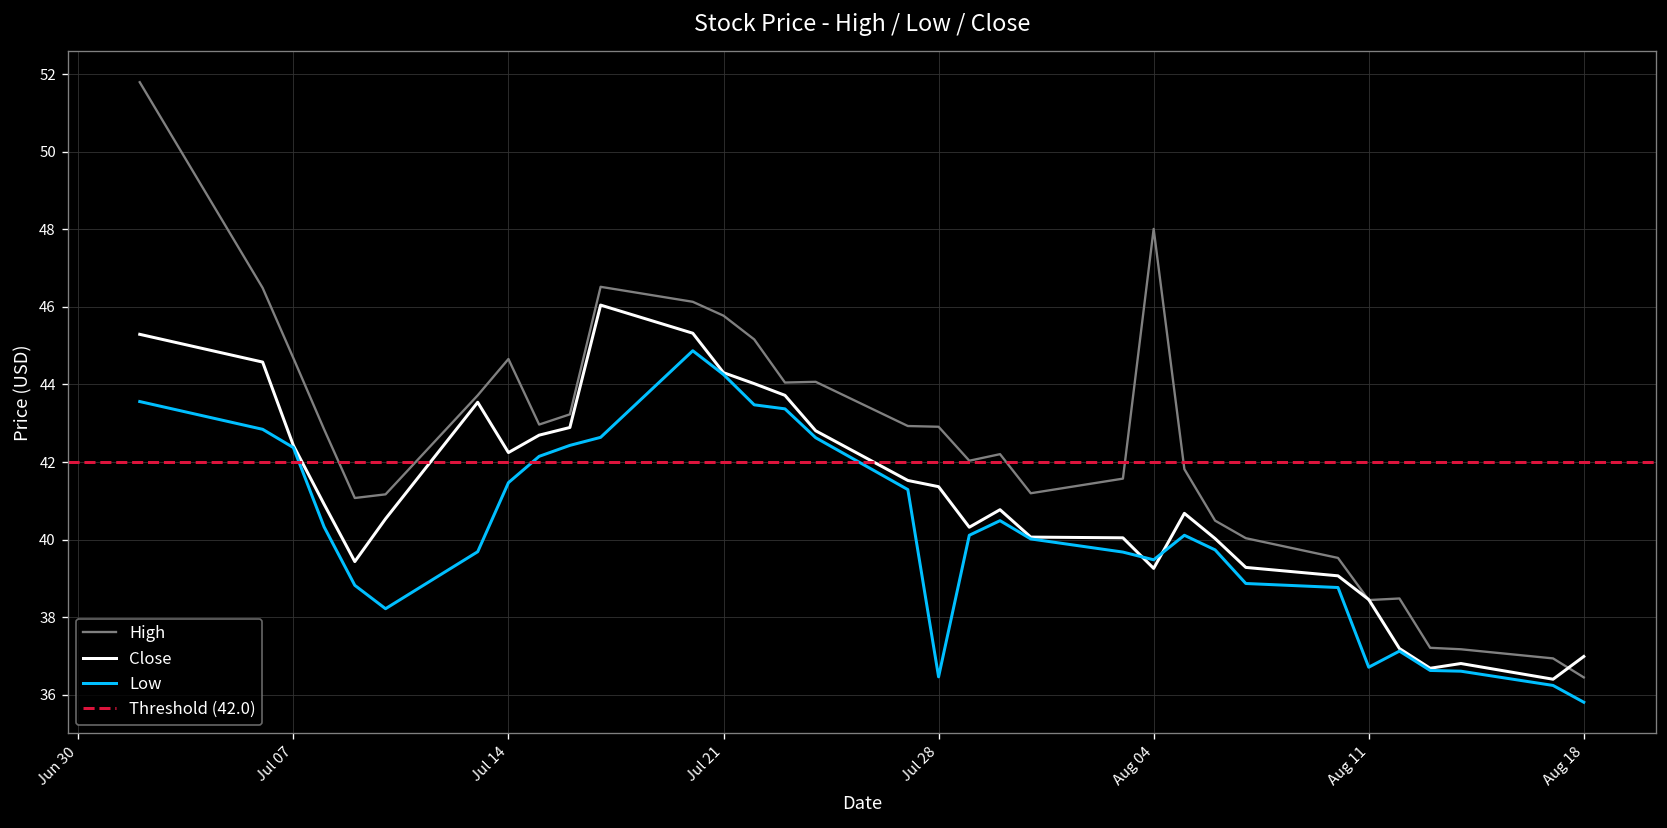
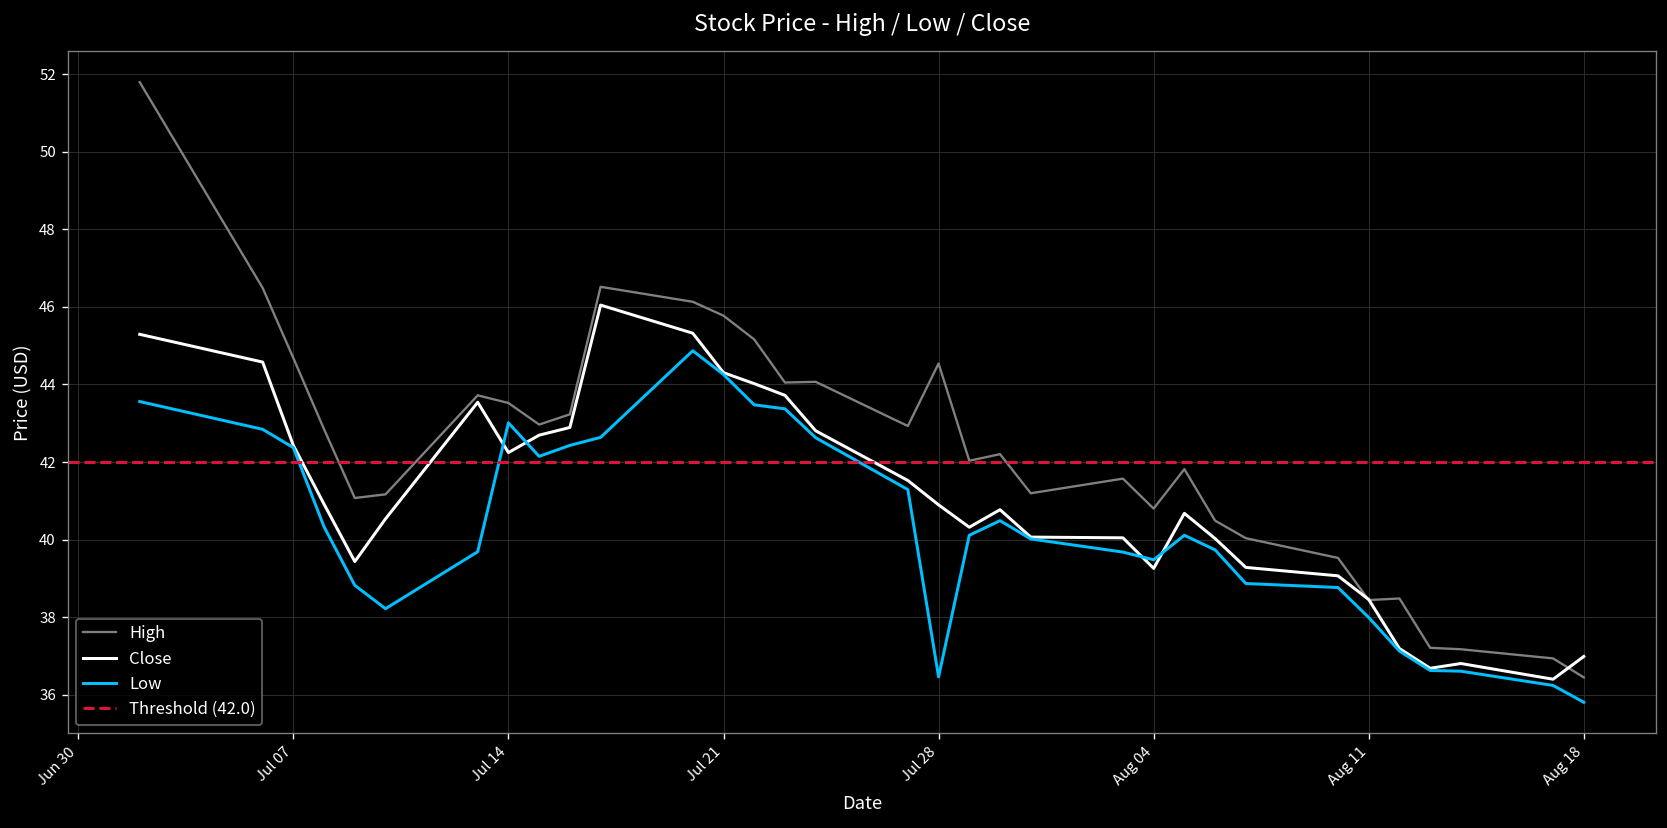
High, Jul 14: 44.7 -> 43.5
Low, Jul 14: 41.5 -> 43.0
High, Jul 28: 42.9 -> 44.5
Close, Jul 28: 41.4 -> 40.9
High, Aug 04: 48.0 -> 40.8
Low, Aug 11: 36.7 -> 38.0
